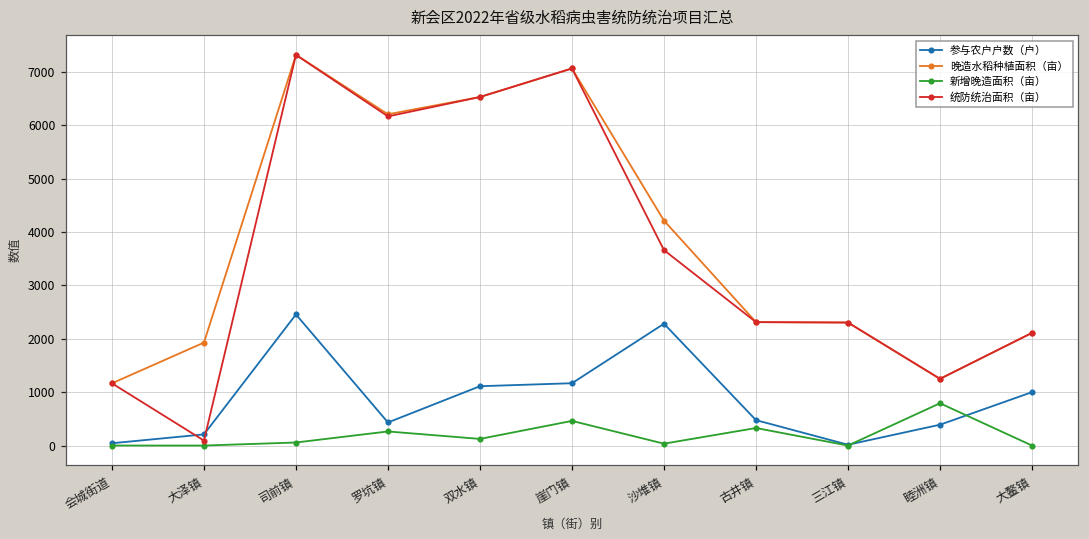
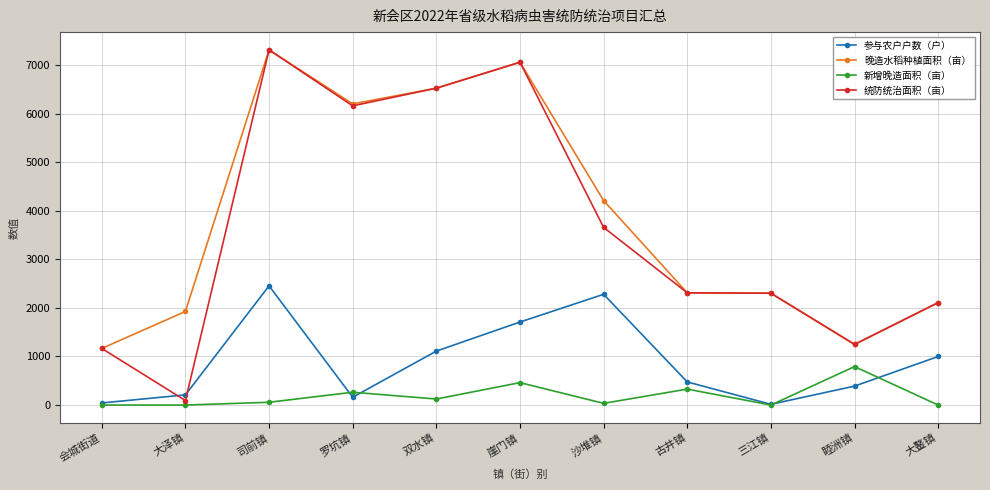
参与农户户数（户）, 罗坑镇: 400 -> 200
参与农户户数（户）, 崖门镇: 1200 -> 1700
